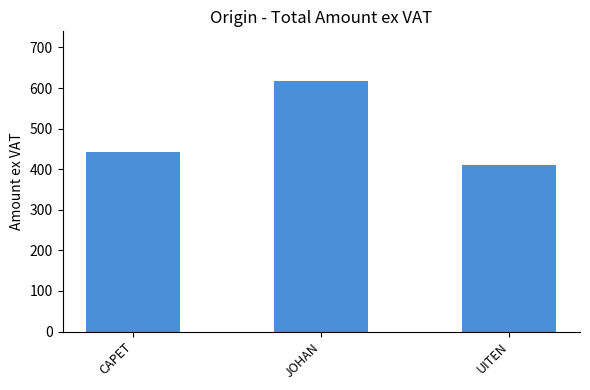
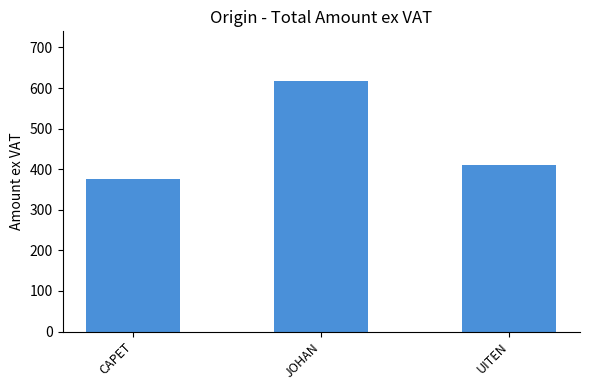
CAPET: 440 -> 380
